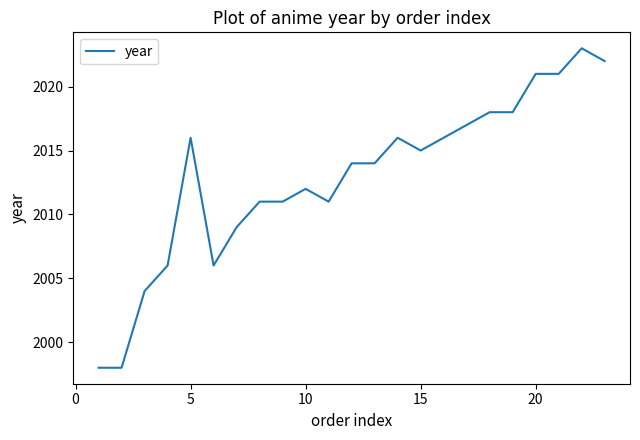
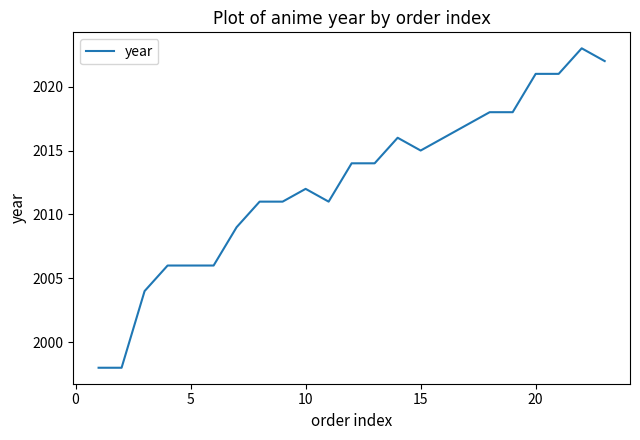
5: 2016 -> 2006
